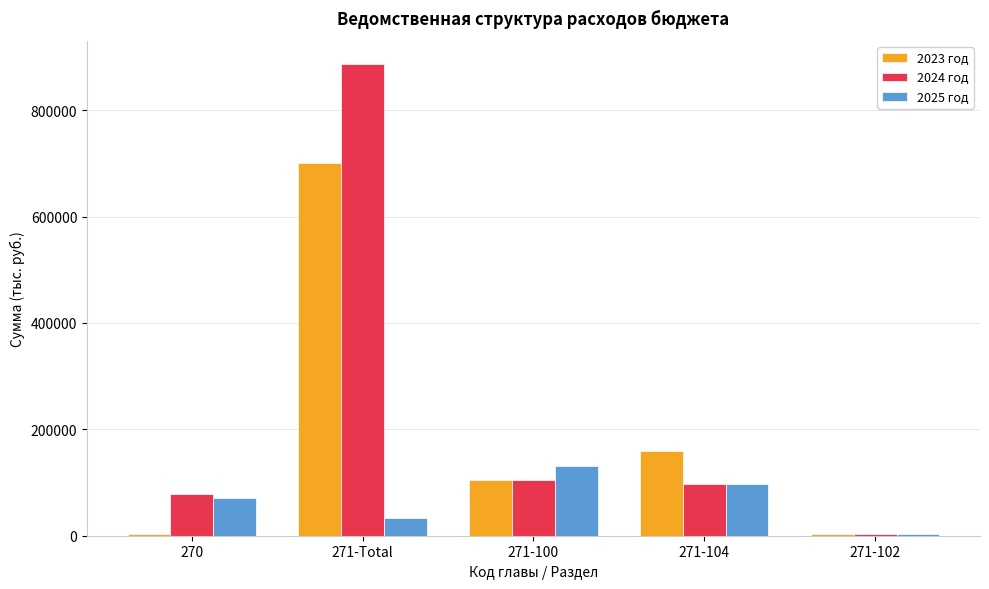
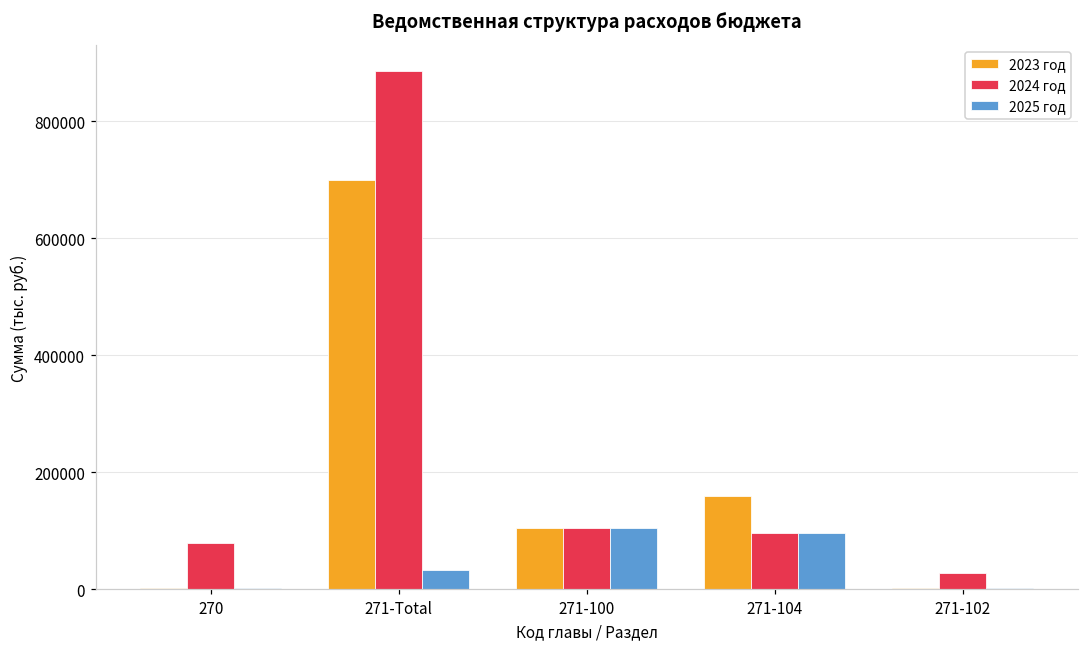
2025 год, 270: 70000 -> 0
2025 год, 271-100: 130000 -> 110000
2024 год, 271-102: 0 -> 30000
